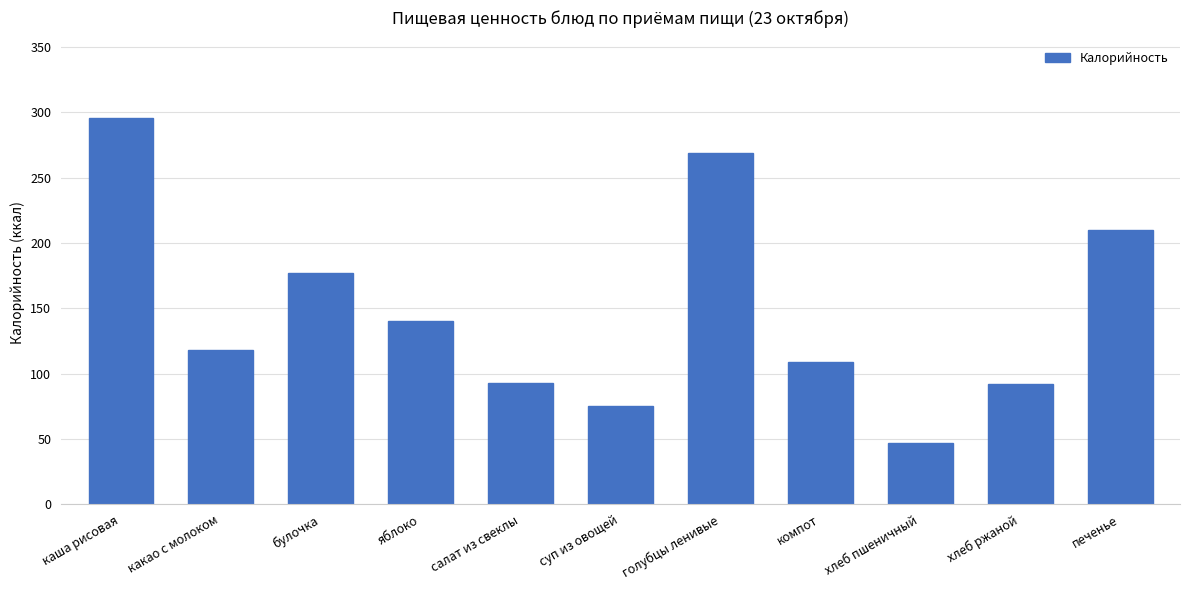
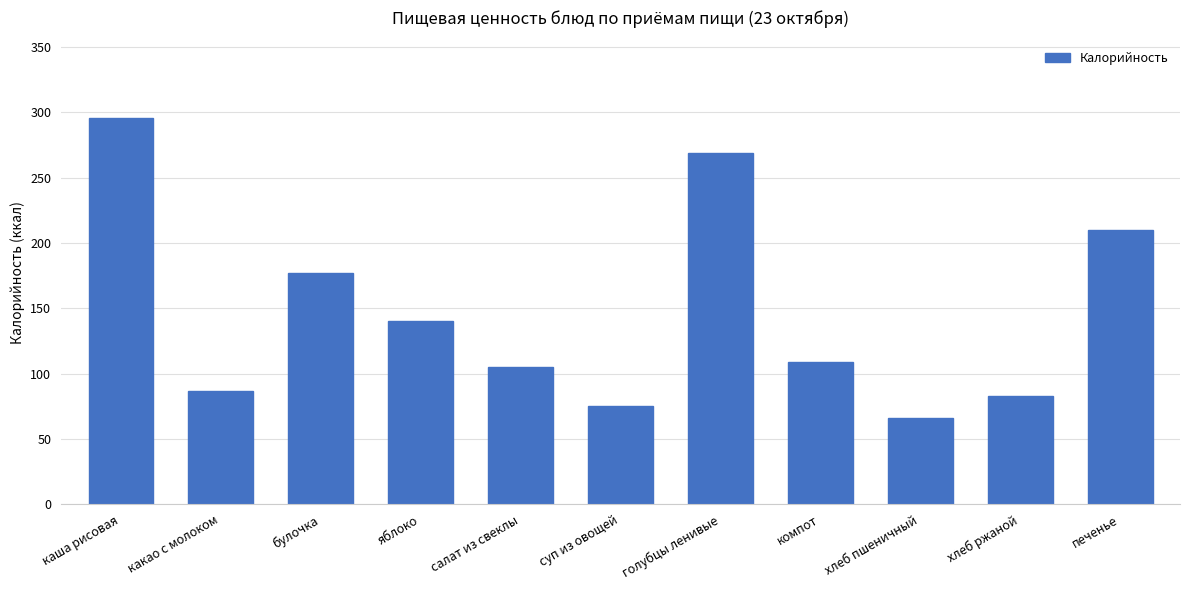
какао с молоком: 118 -> 87
салат из свеклы: 93 -> 105
хлеб пшеничный: 47 -> 66
хлеб ржаной: 92 -> 83
